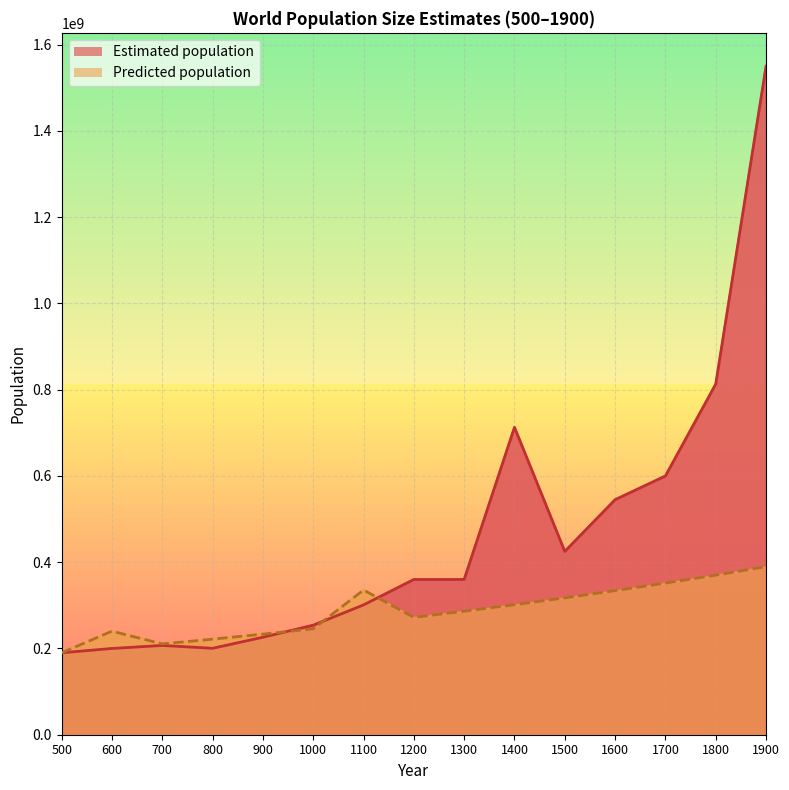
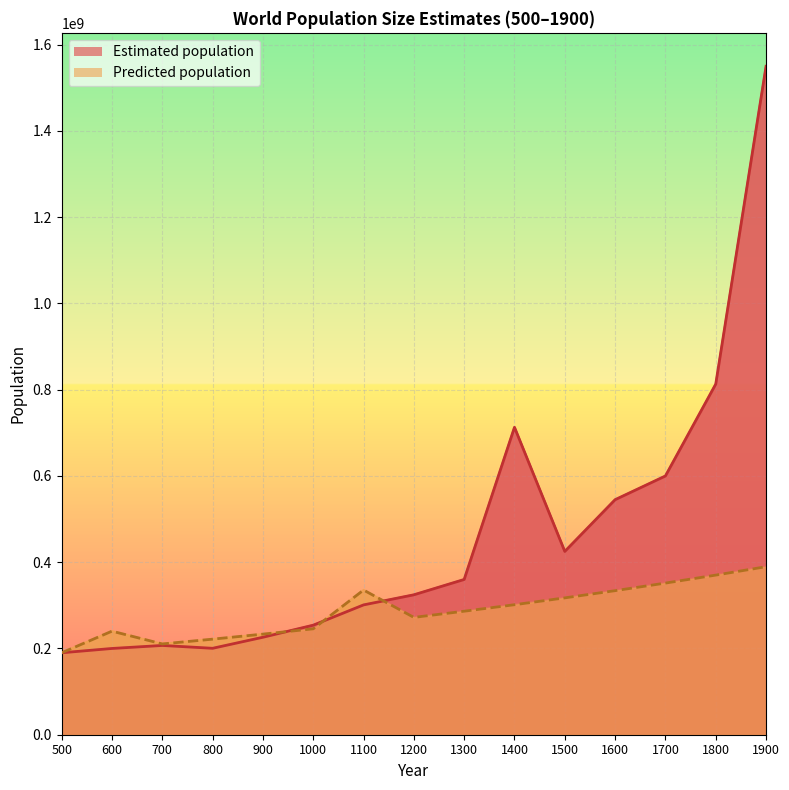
Estimated population, 1200: 360000000 -> 320000000
